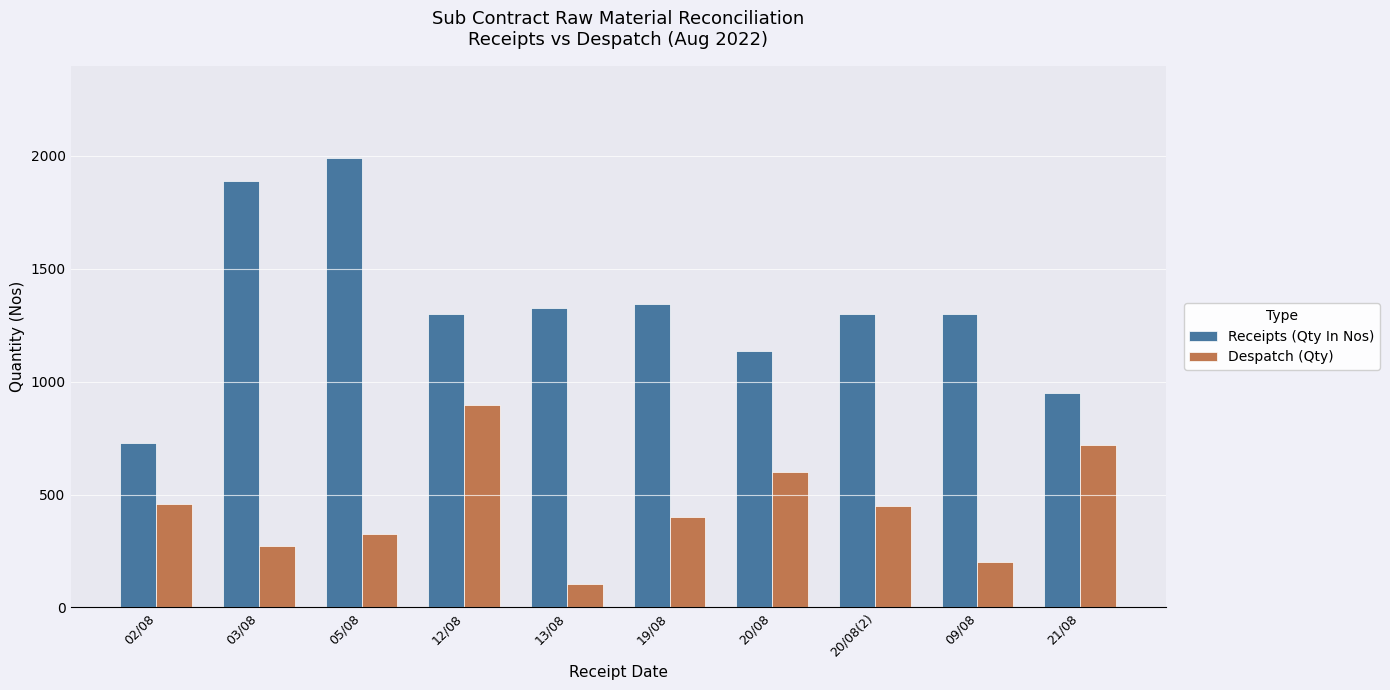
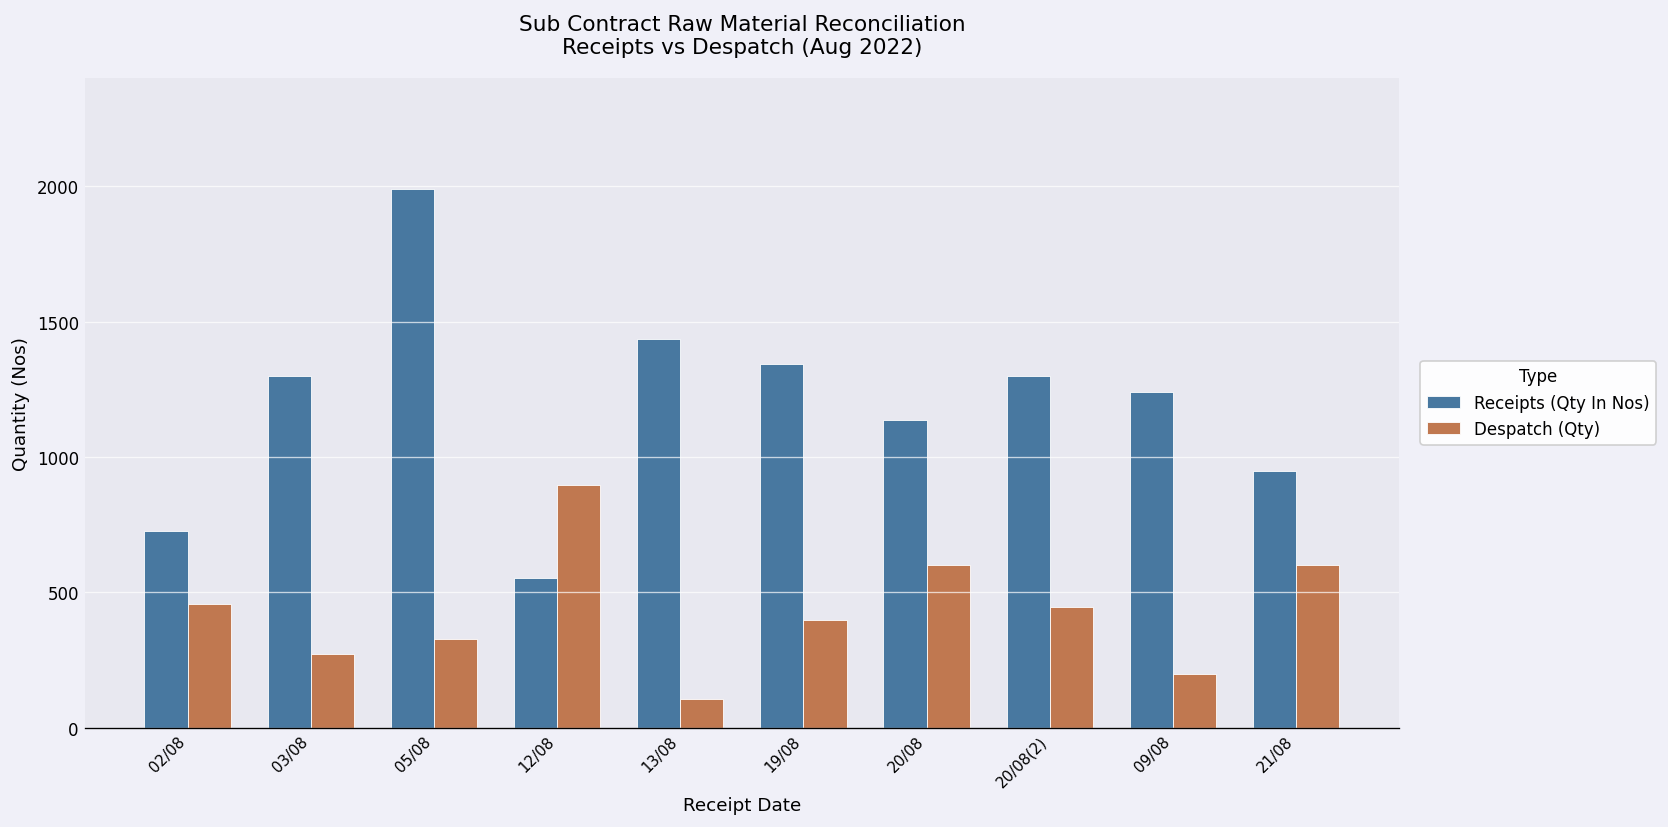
Receipts (Qty In Nos), 03/08: 1890 -> 1300
Receipts (Qty In Nos), 12/08: 1300 -> 550
Receipts (Qty In Nos), 13/08: 1330 -> 1430
Receipts (Qty In Nos), 09/08: 1300 -> 1240
Despatch (Qty), 21/08: 720 -> 600
